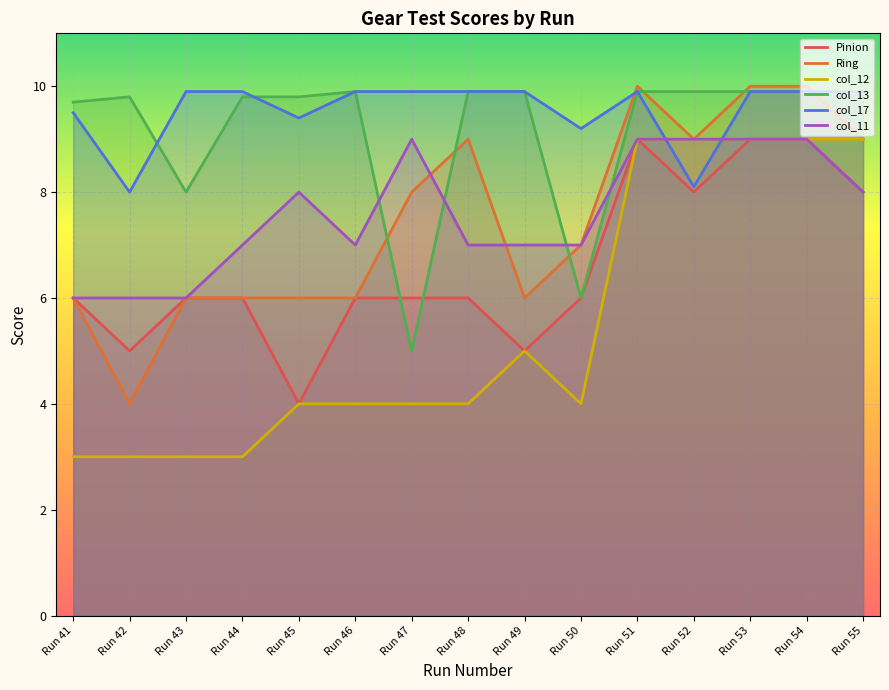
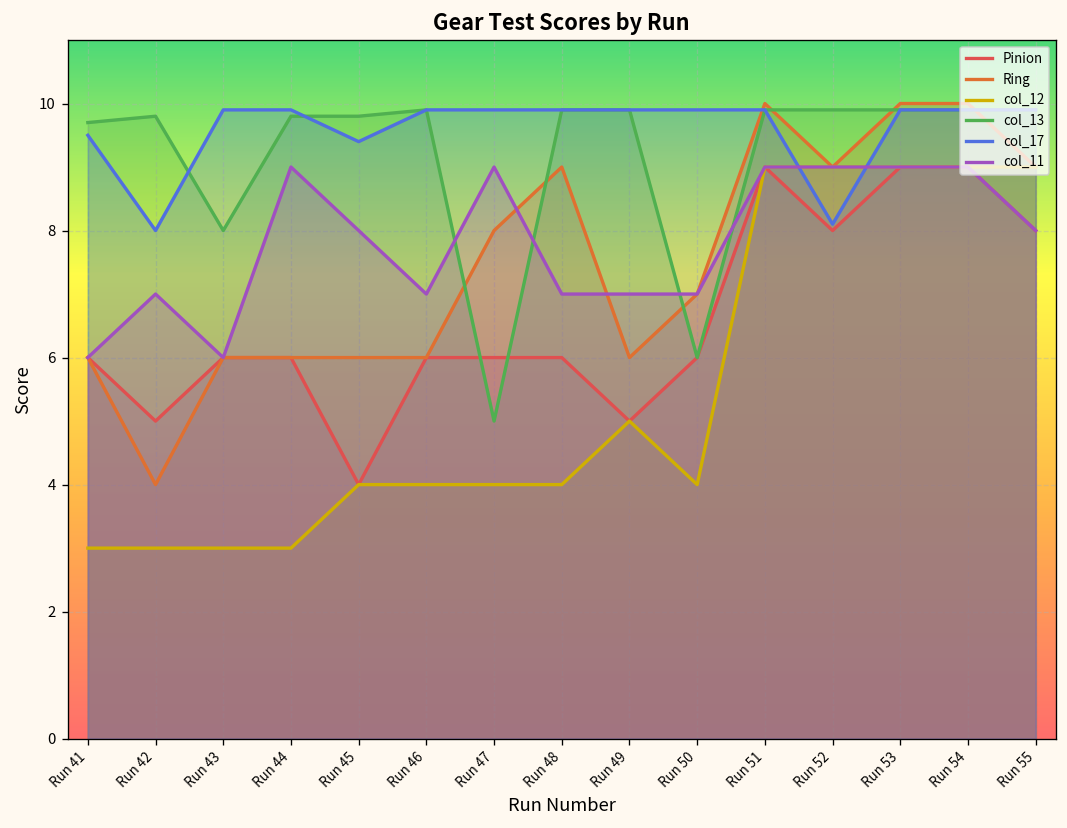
col_11, Run 42: 6 -> 7
col_11, Run 44: 7 -> 9
col_17, Run 50: 9.2 -> 9.9
